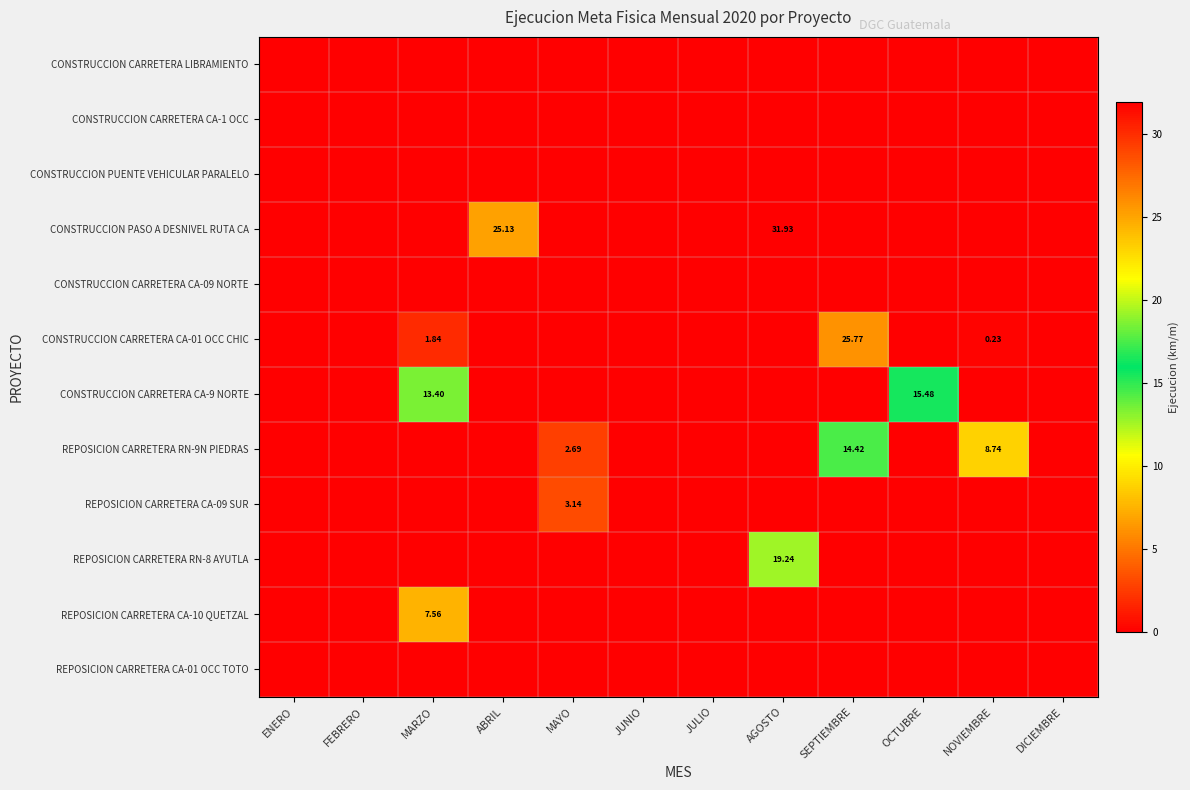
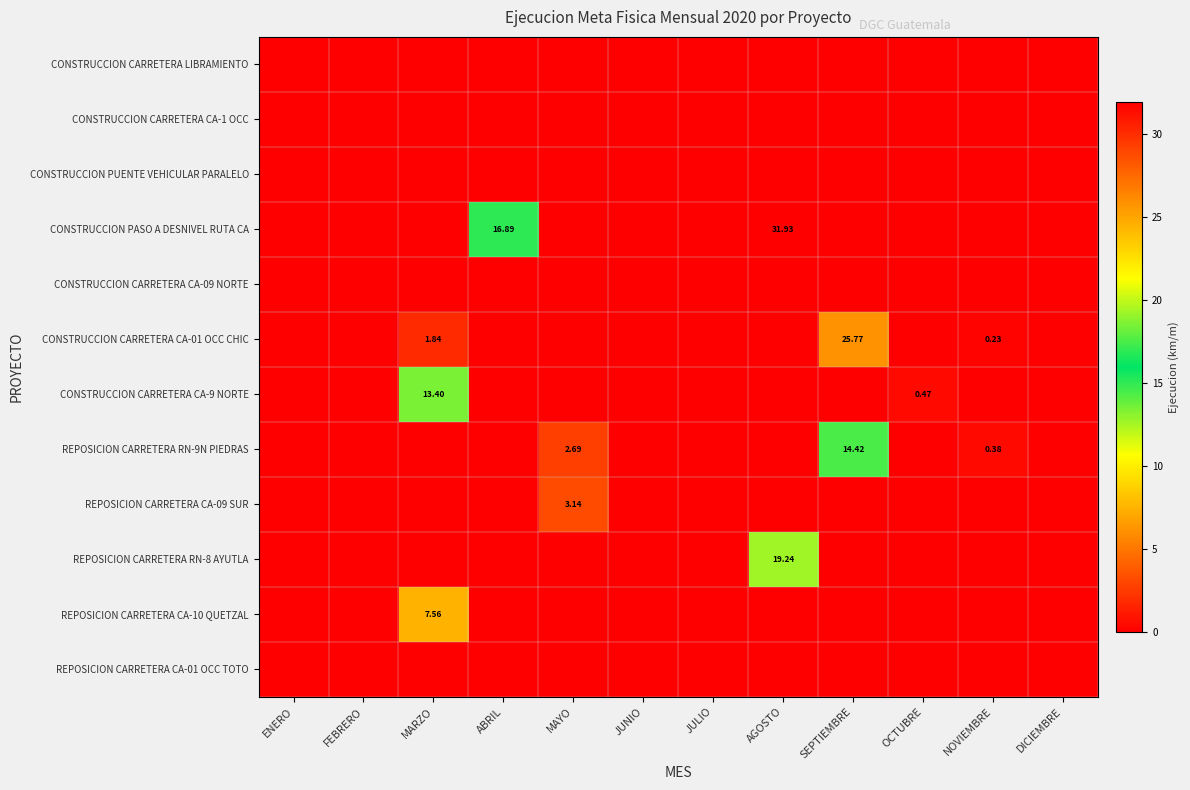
CONSTRUCCION PASO A DESNIVEL RUTA CA, ABRIL: 25.13 -> 16.89
CONSTRUCCION CARRETERA CA-9 NORTE, OCTUBRE: 15.48 -> 0.47
REPOSICION CARRETERA RN-9N PIEDRAS, NOVIEMBRE: 8.74 -> 0.38
